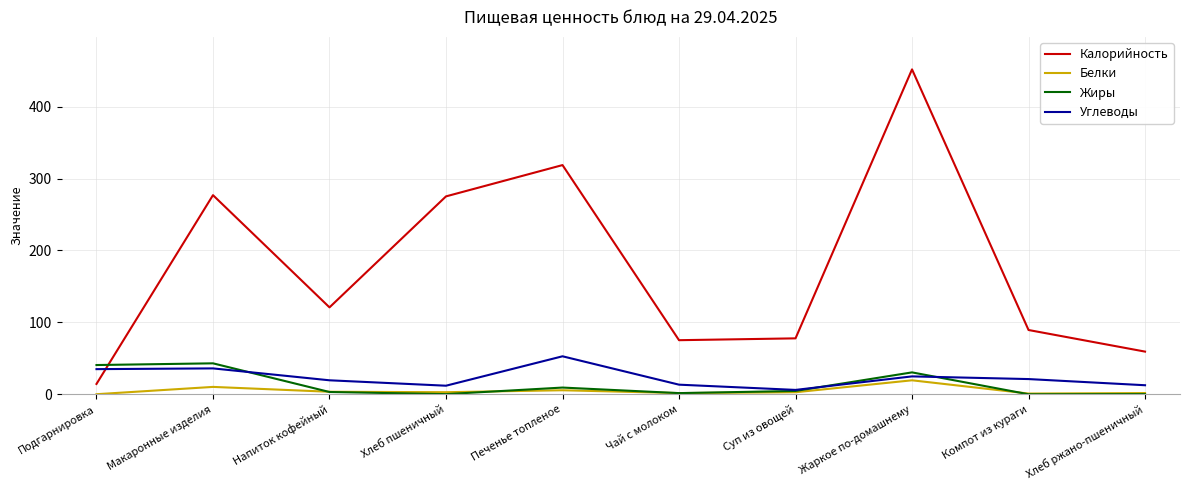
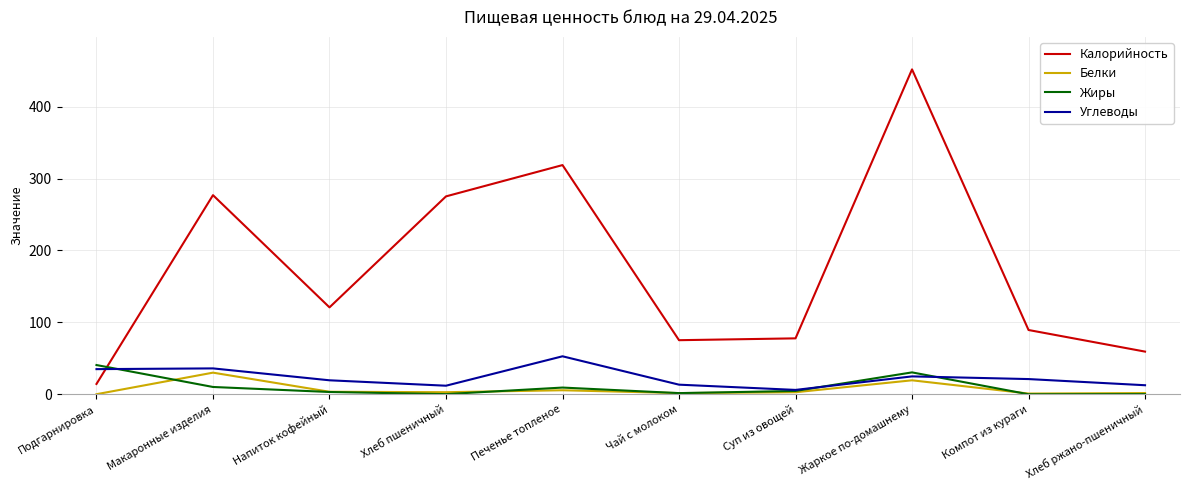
Белки, Макаронные изделия: 10 -> 30
Жиры, Макаронные изделия: 40 -> 10
